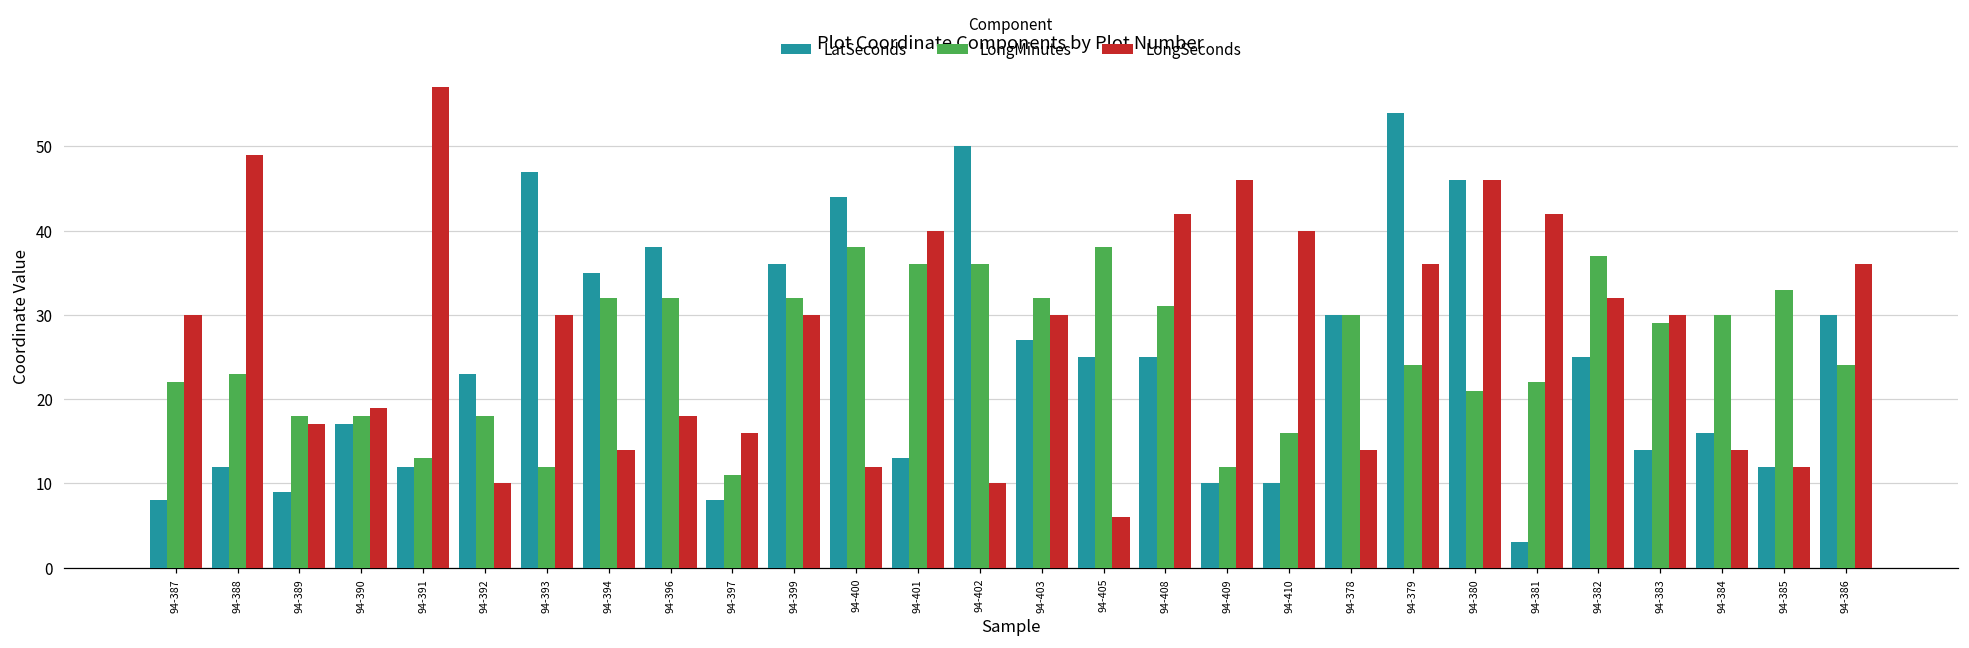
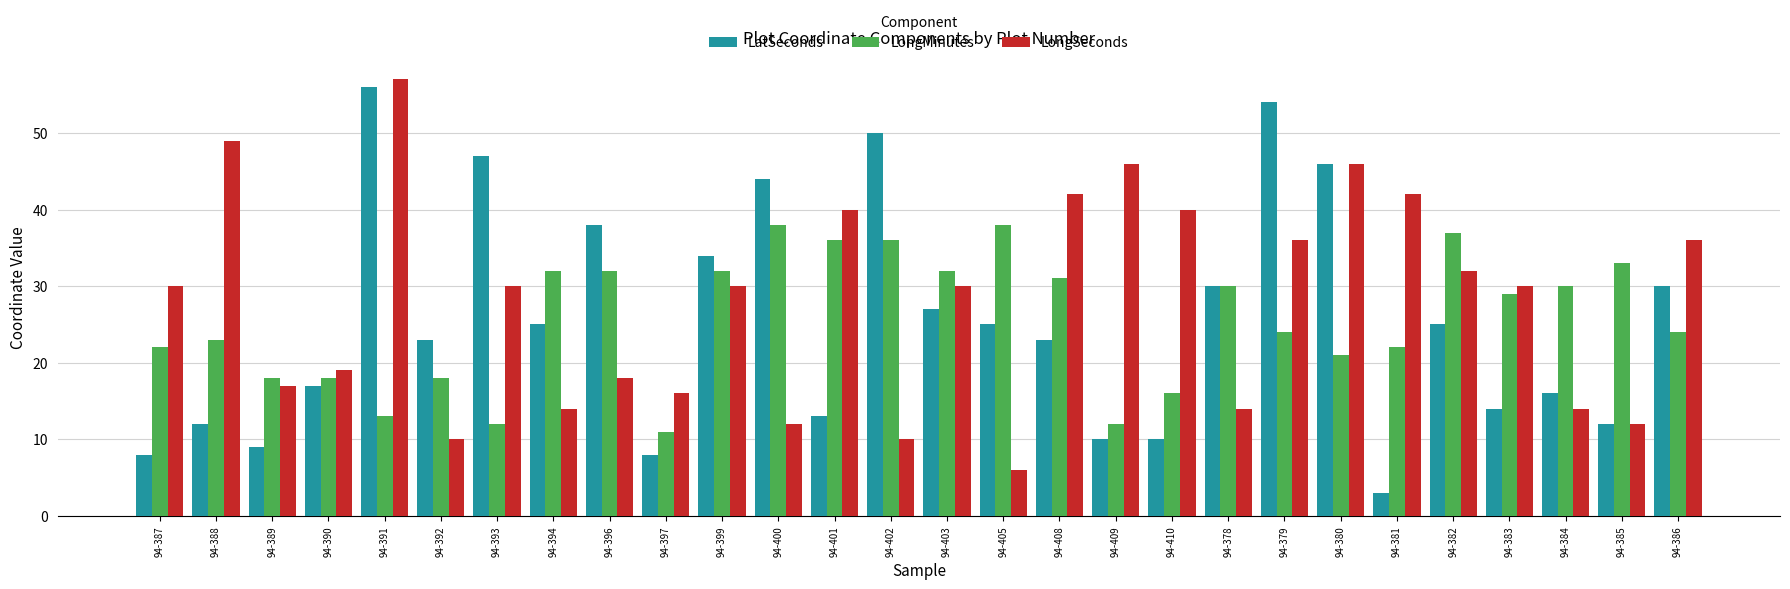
LatSeconds, 94-391: 12 -> 56
LatSeconds, 94-394: 35 -> 25
LatSeconds, 94-399: 36 -> 34
LatSeconds, 94-408: 25 -> 23
